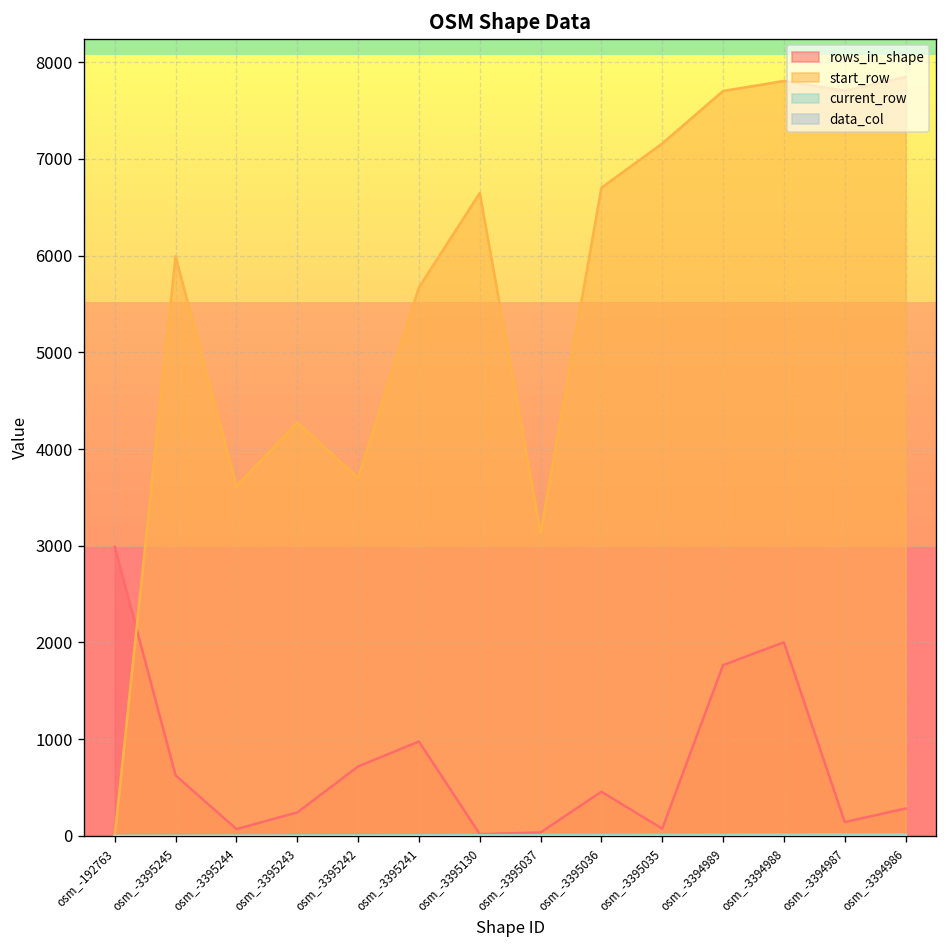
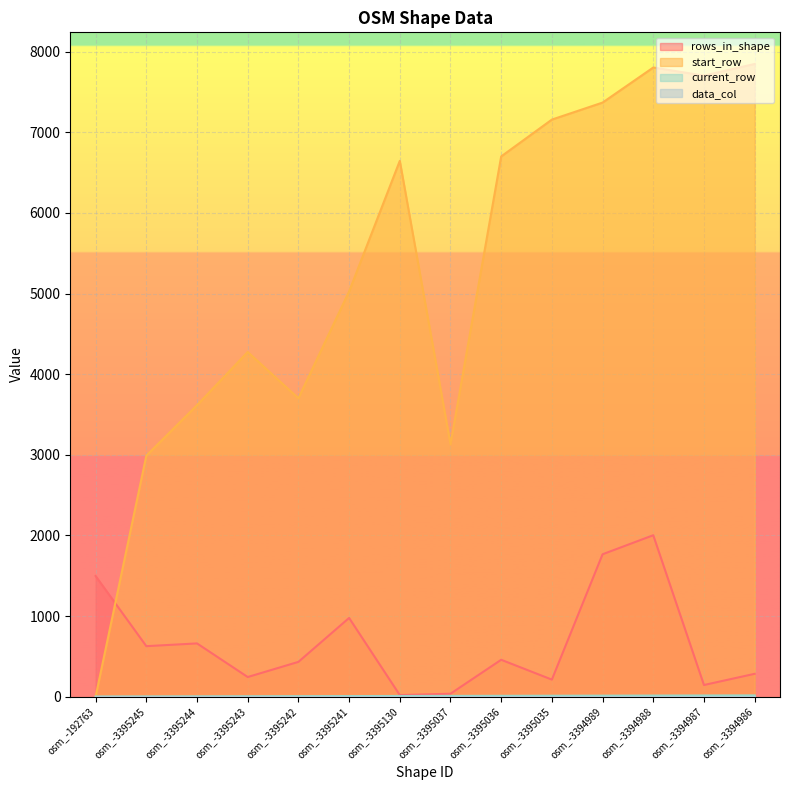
rows_in_shape, osm_-192763: 3000 -> 1500
start_row, osm_-3395245: 6000 -> 3000
rows_in_shape, osm_-3395244: 100 -> 700
rows_in_shape, osm_-3395242: 700 -> 400
start_row, osm_-3395241: 5700 -> 5000
rows_in_shape, osm_-3395035: 100 -> 200
start_row, osm_-3394989: 7700 -> 7400
